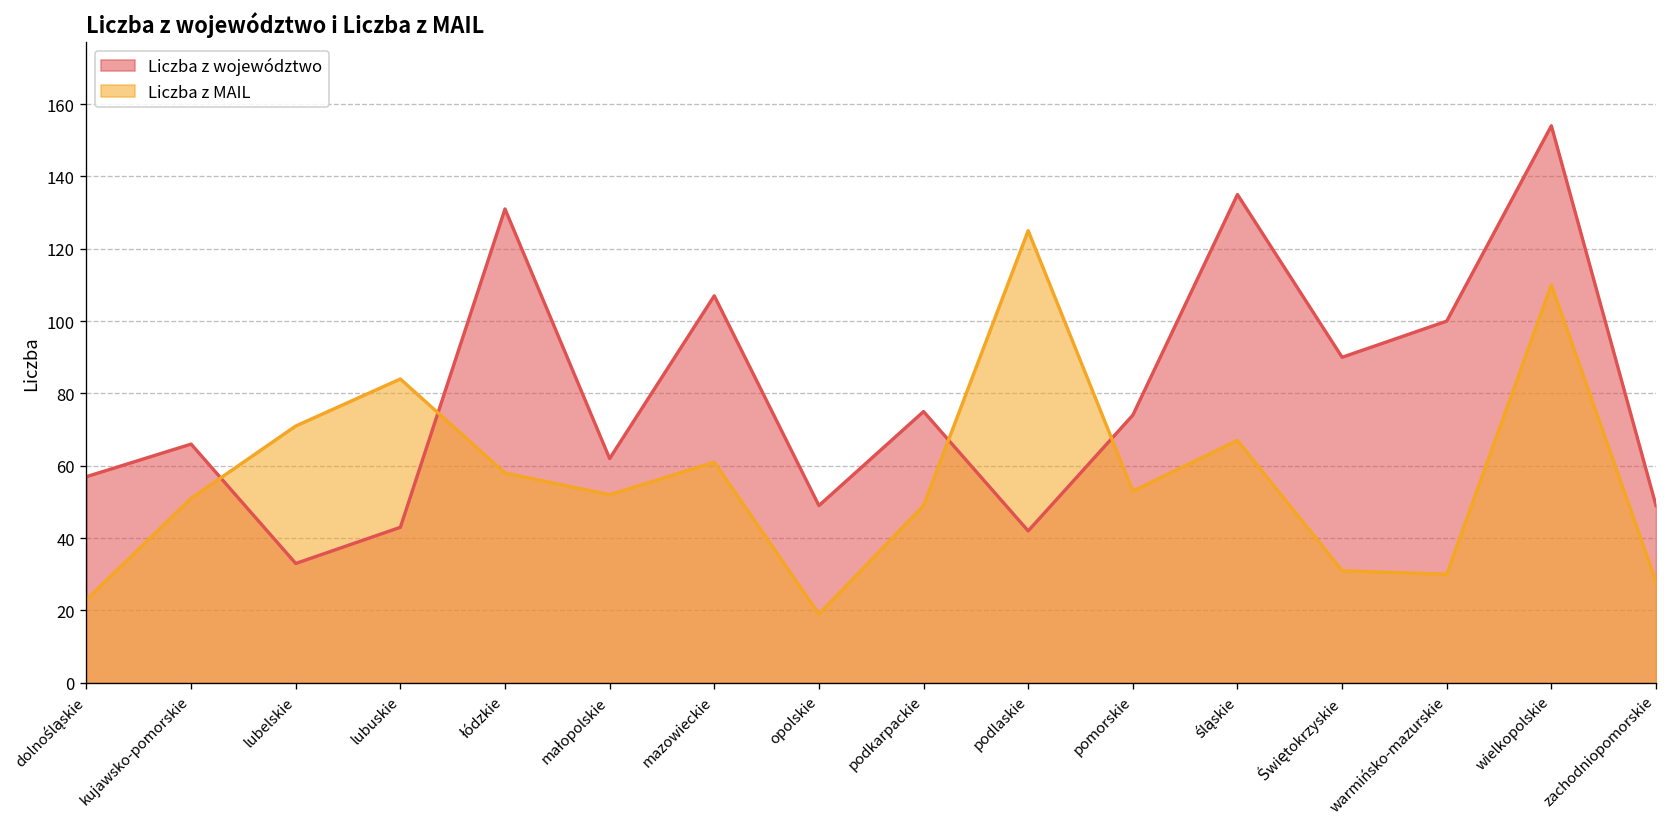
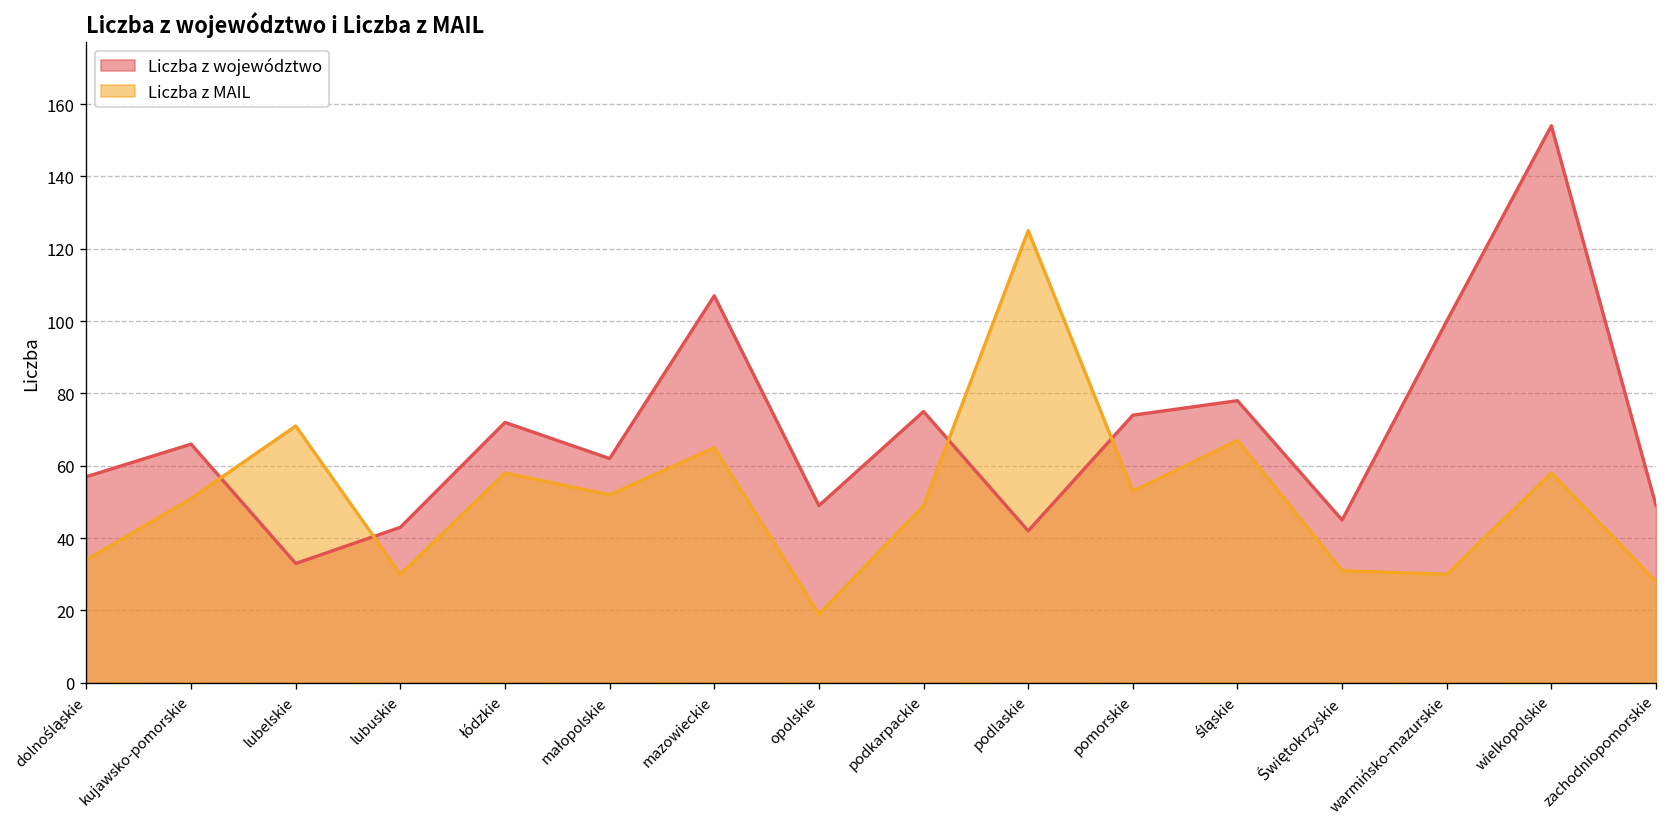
Liczba z MAIL, dolnośląskie: 23 -> 34
Liczba z MAIL, lubuskie: 84 -> 30
Liczba z województwo, łódzkie: 131 -> 72
Liczba z MAIL, mazowieckie: 61 -> 65
Liczba z województwo, śląskie: 135 -> 78
Liczba z województwo, Świętokrzyskie: 90 -> 45
Liczba z MAIL, wielkopolskie: 110 -> 58
